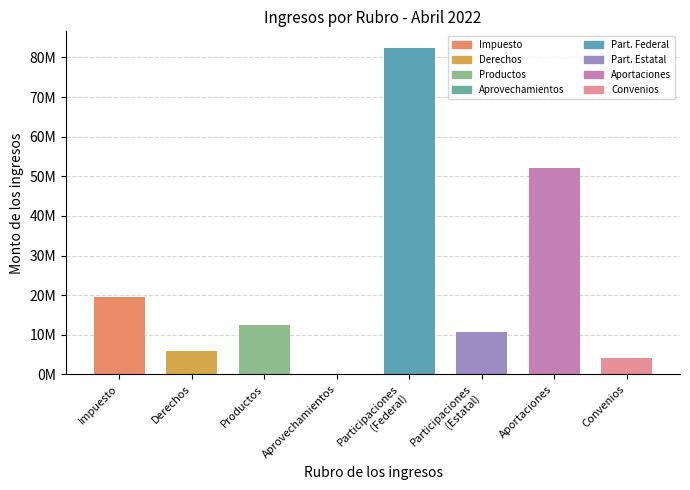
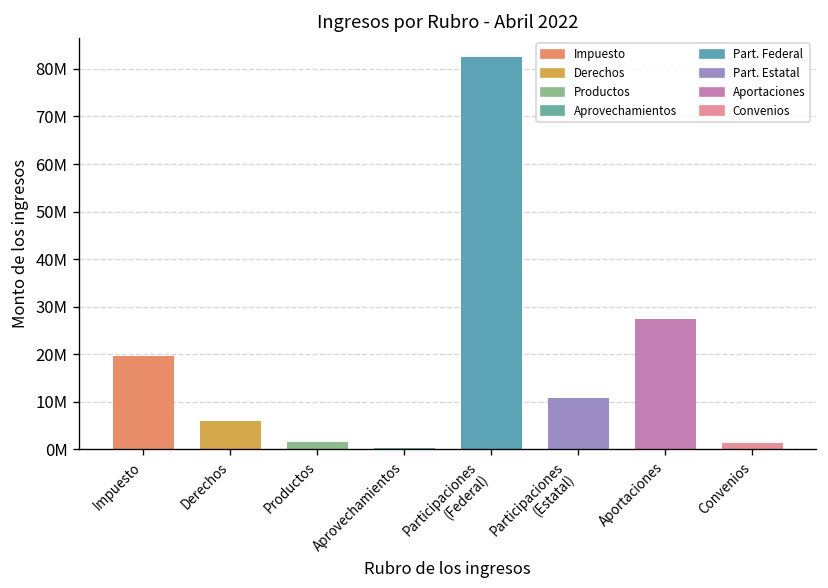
Productos: 12000000 -> 2000000
Aportaciones: 52000000 -> 27000000
Convenios: 4000000 -> 1000000
